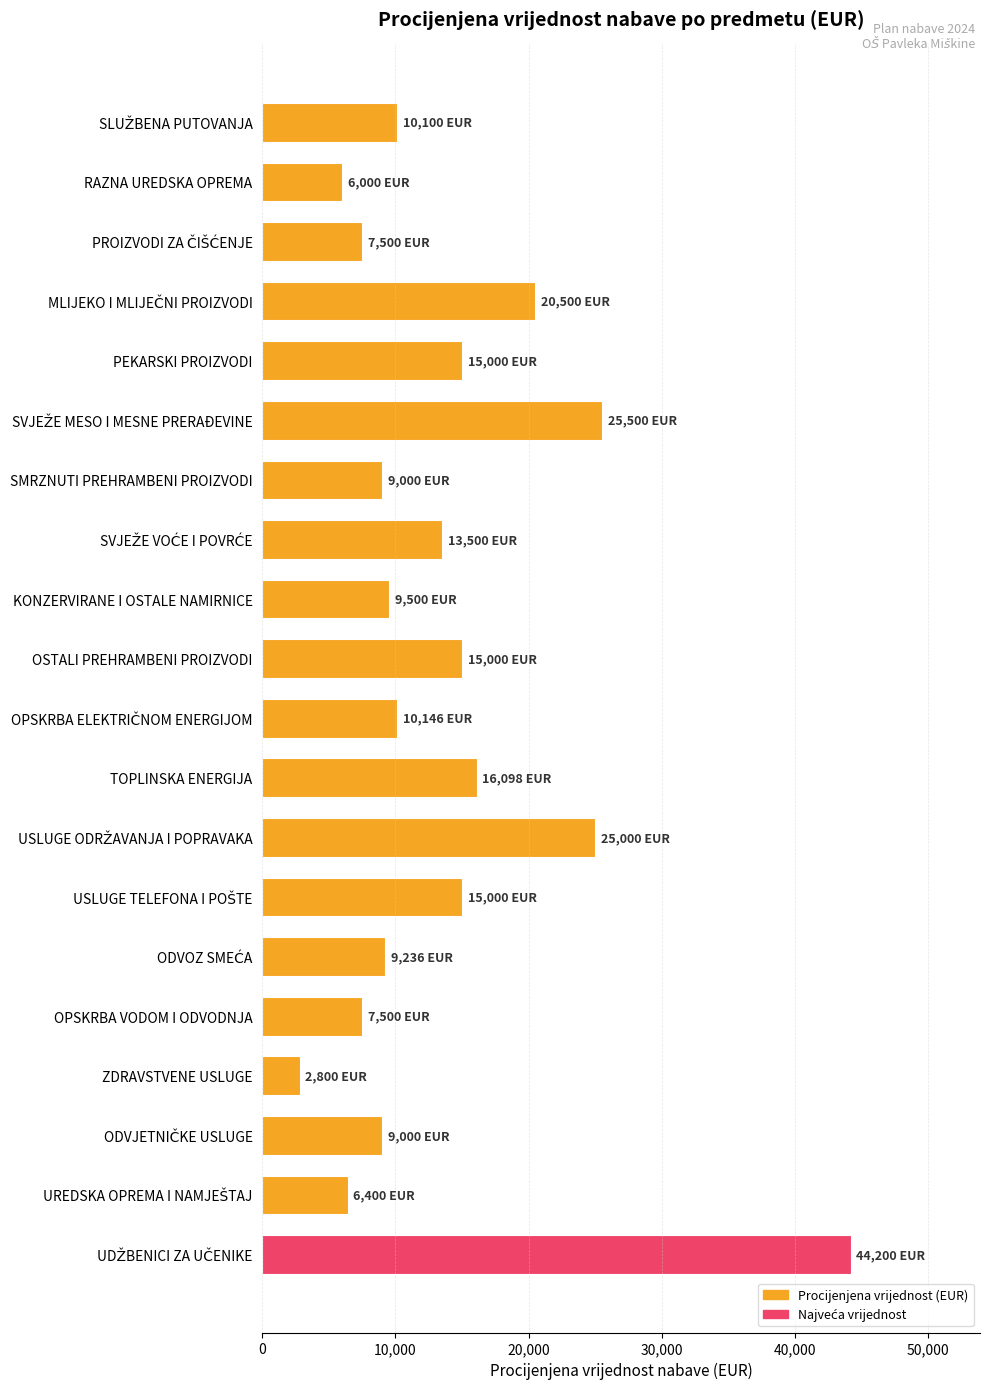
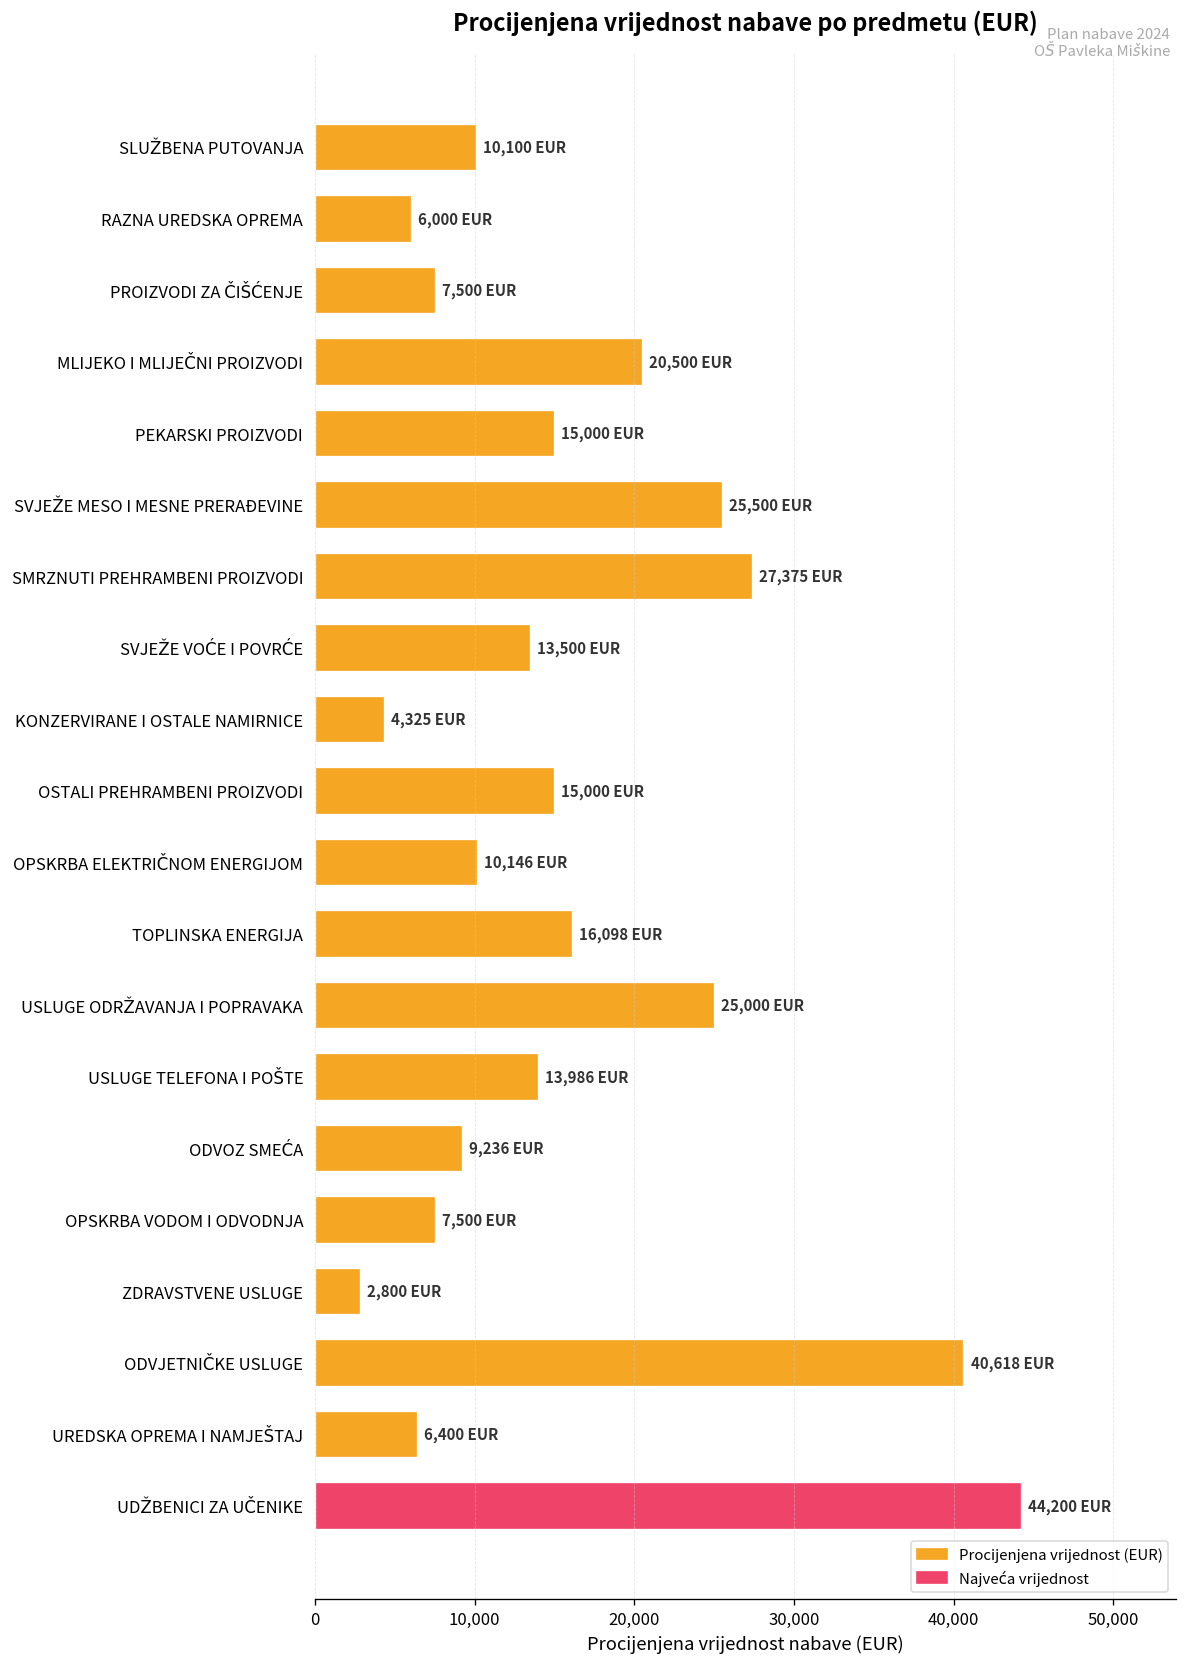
SMRZNUTI PREHRAMBENI PROIZVODI: 9,000 -> 27,375
KONZERVIRANE I OSTALE NAMIRNICE: 9,500 -> 4,325
USLUGE TELEFONA I POŠTE: 15,000 -> 13,986
ODVJETNIČKE USLUGE: 9,000 -> 40,618
